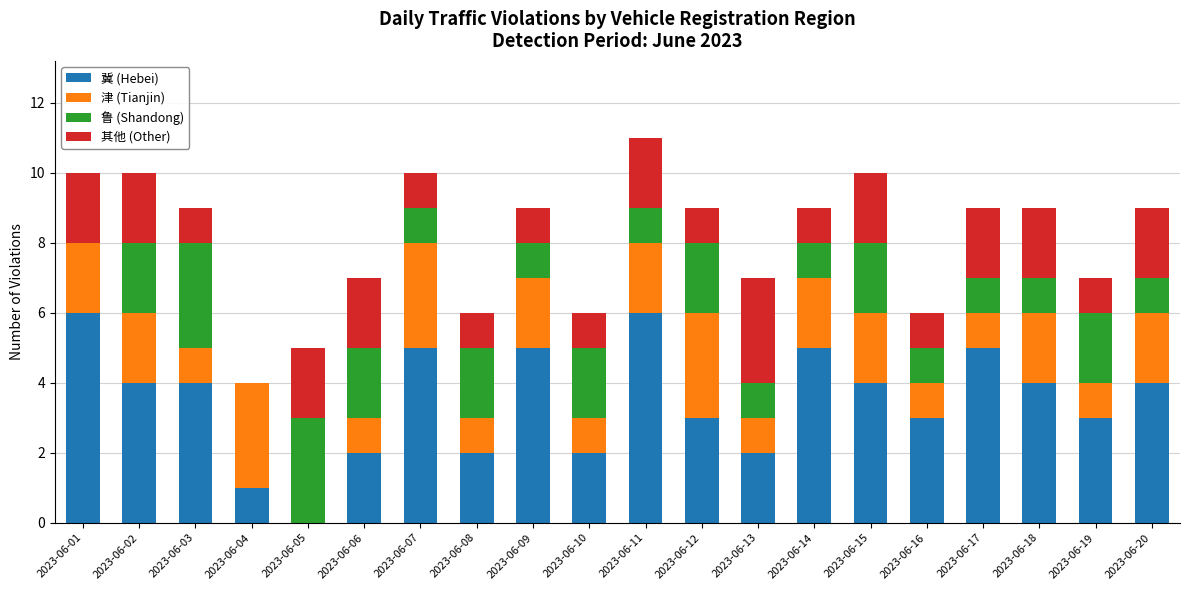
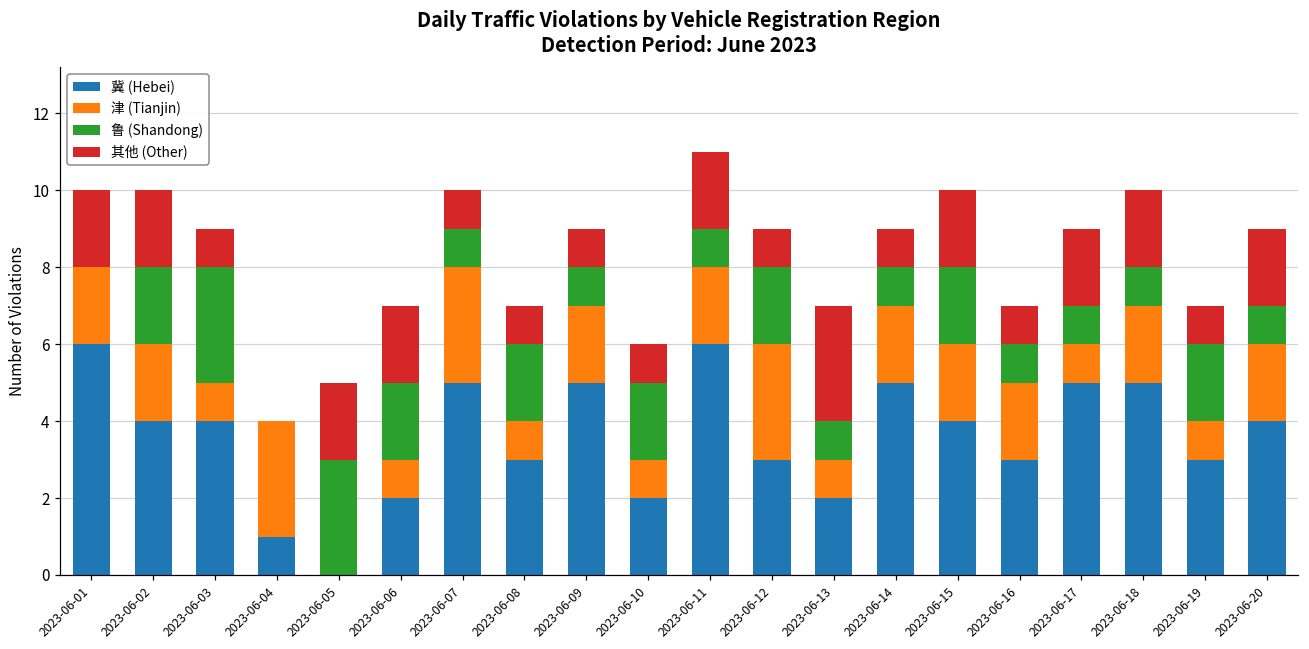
冀 (Hebei), 2023-06-08: 2 -> 3
津 (Tianjin), 2023-06-16: 1 -> 2
冀 (Hebei), 2023-06-18: 4 -> 5
